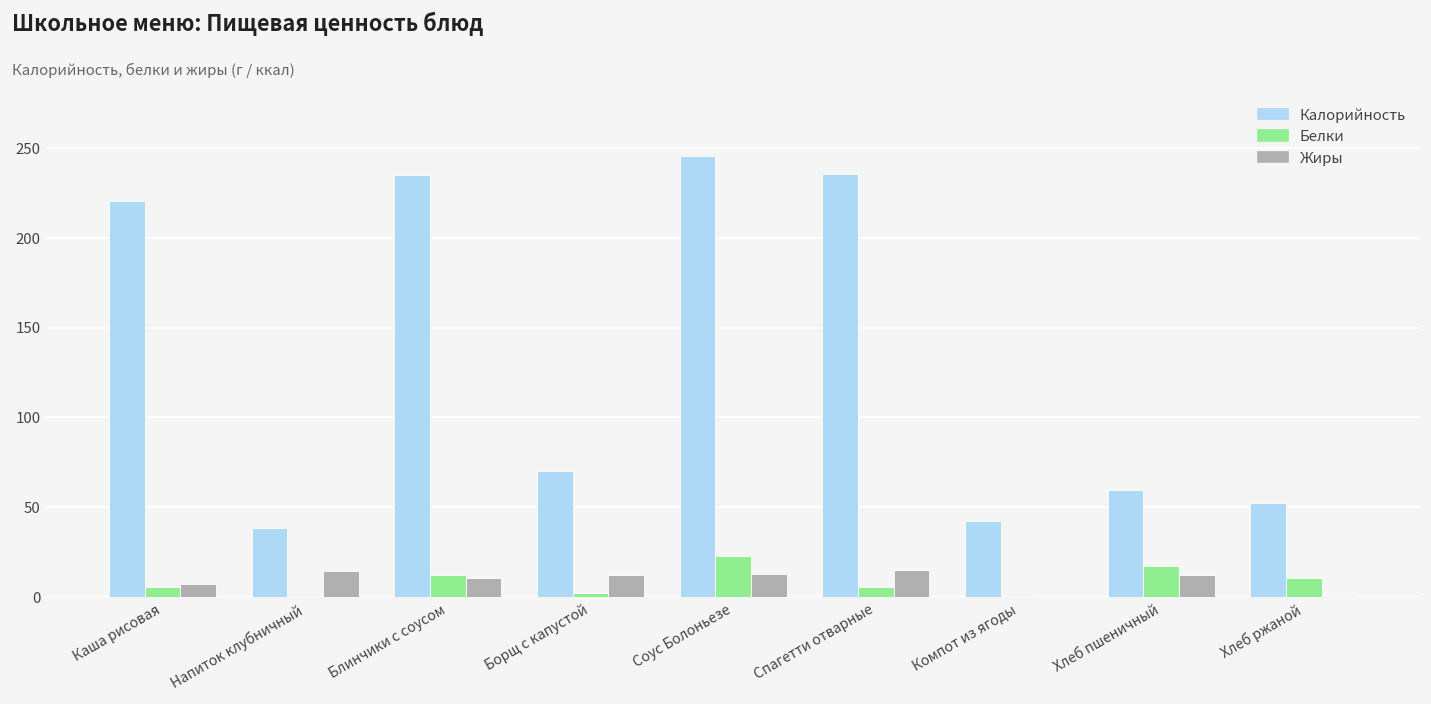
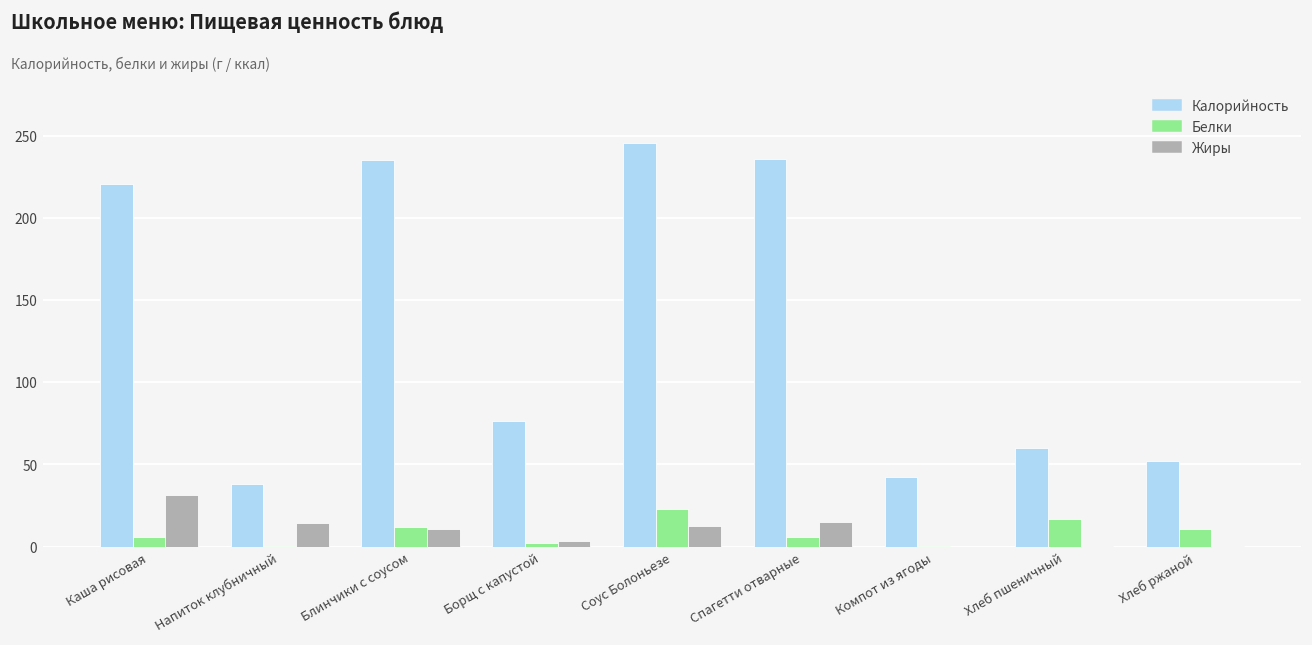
Жиры, Каша рисовая: 7 -> 31
Калорийность, Борщ с капустой: 70 -> 76
Жиры, Борщ с капустой: 12 -> 4
Жиры, Хлеб пшеничный: 12 -> 0
